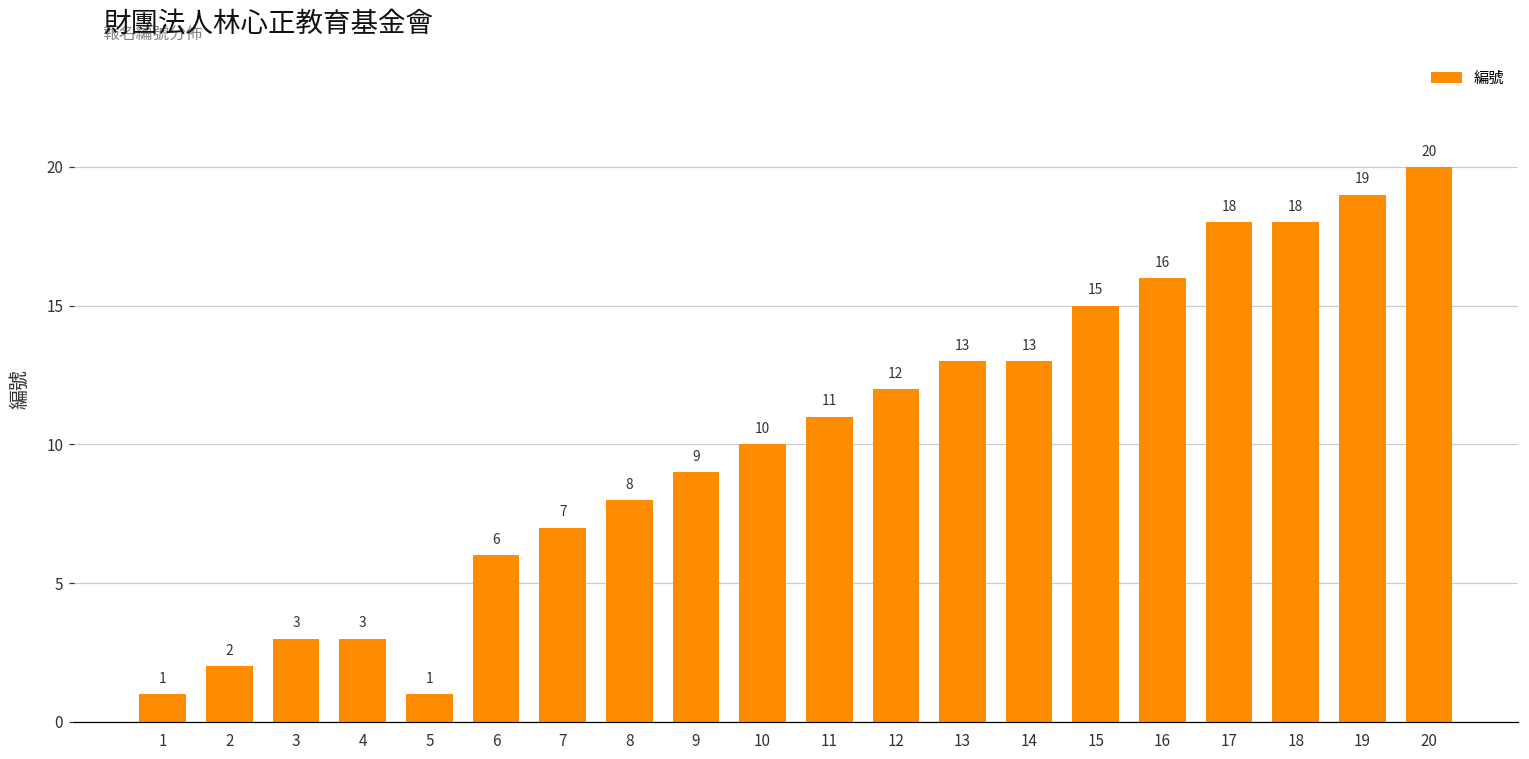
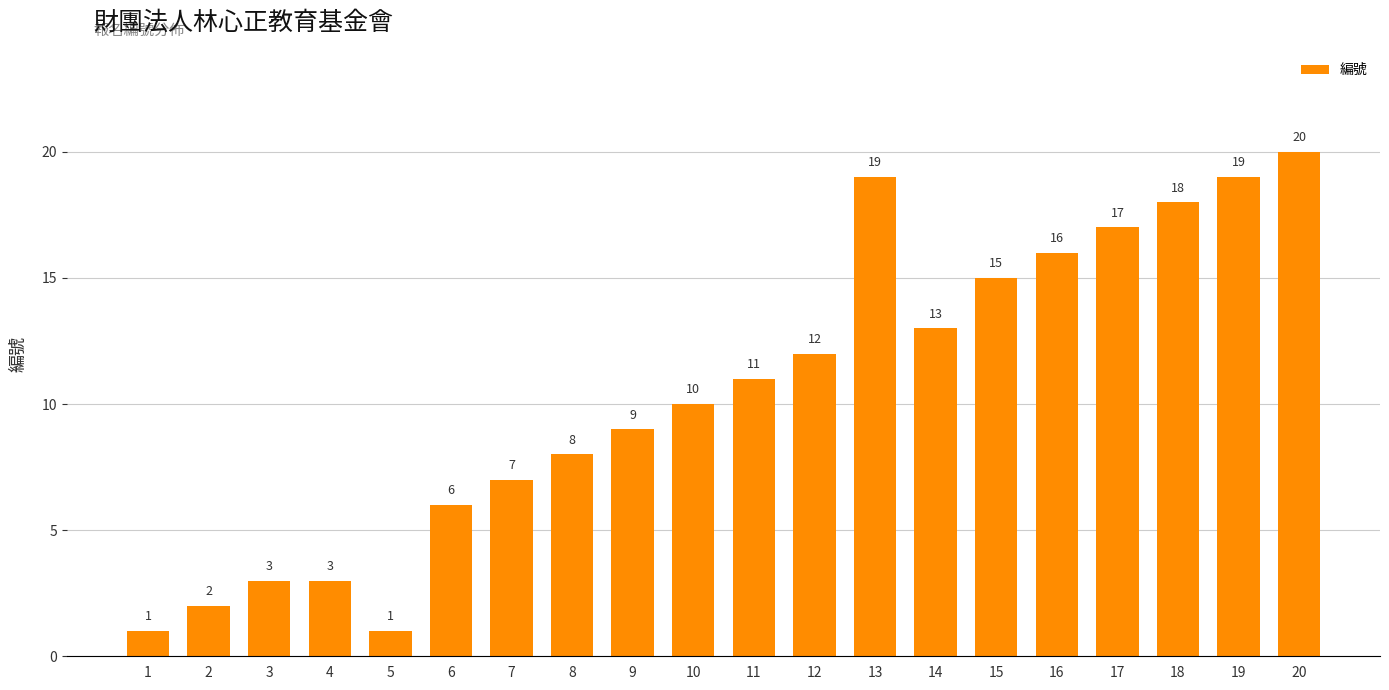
13: 13 -> 19
17: 18 -> 17
